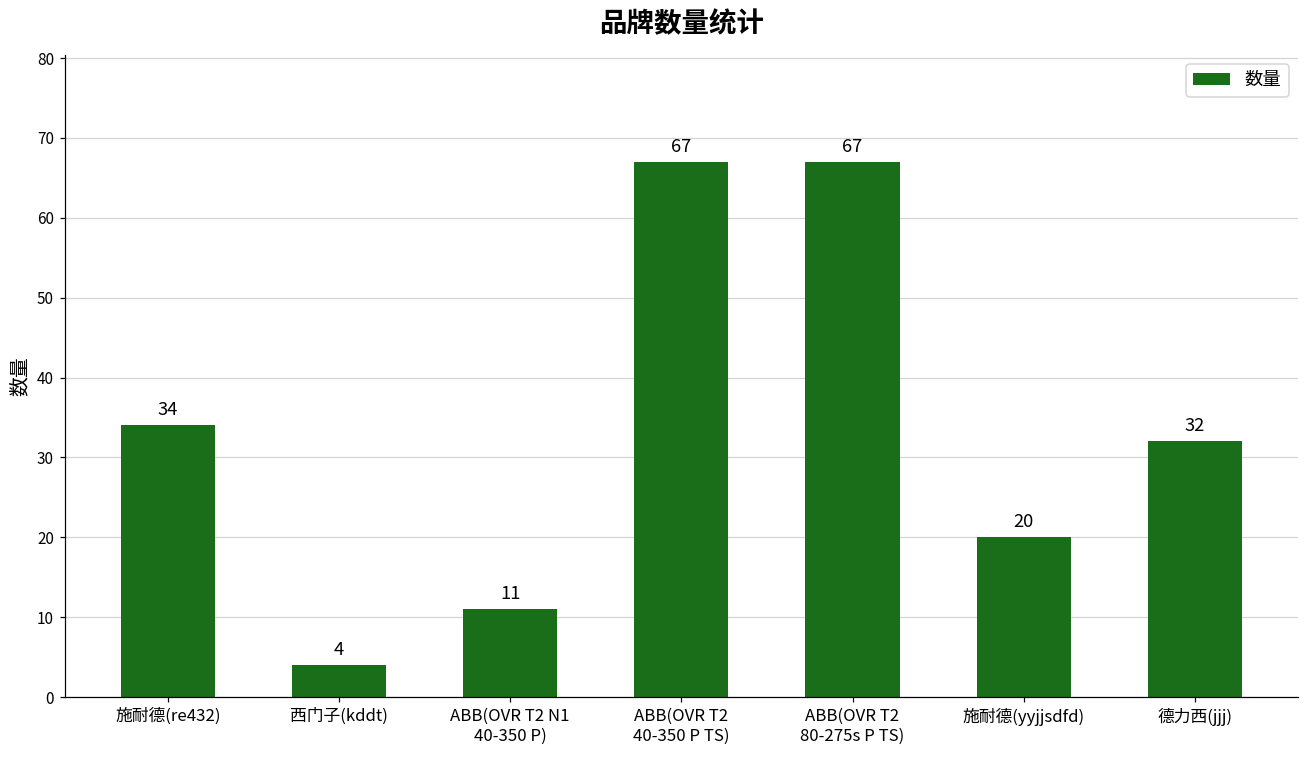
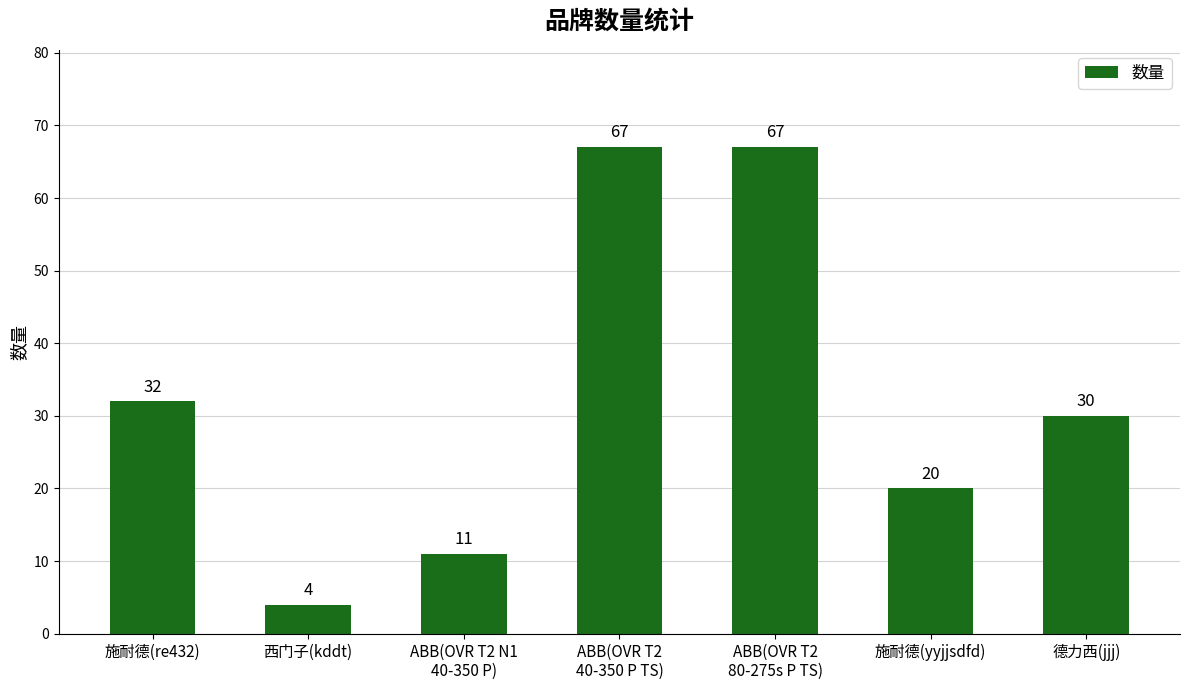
施耐德(re432): 34 -> 32
德力西(jjj): 32 -> 30
